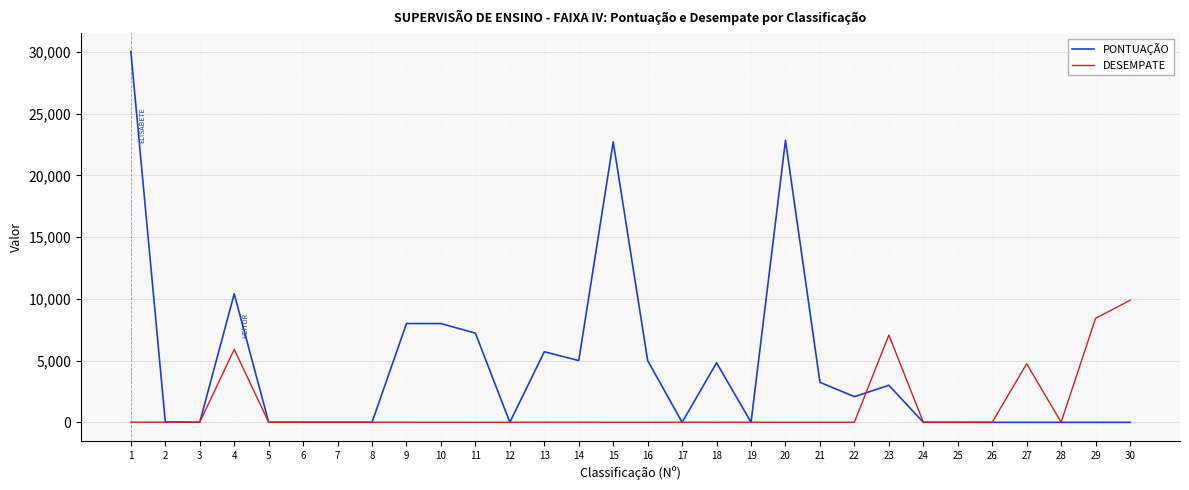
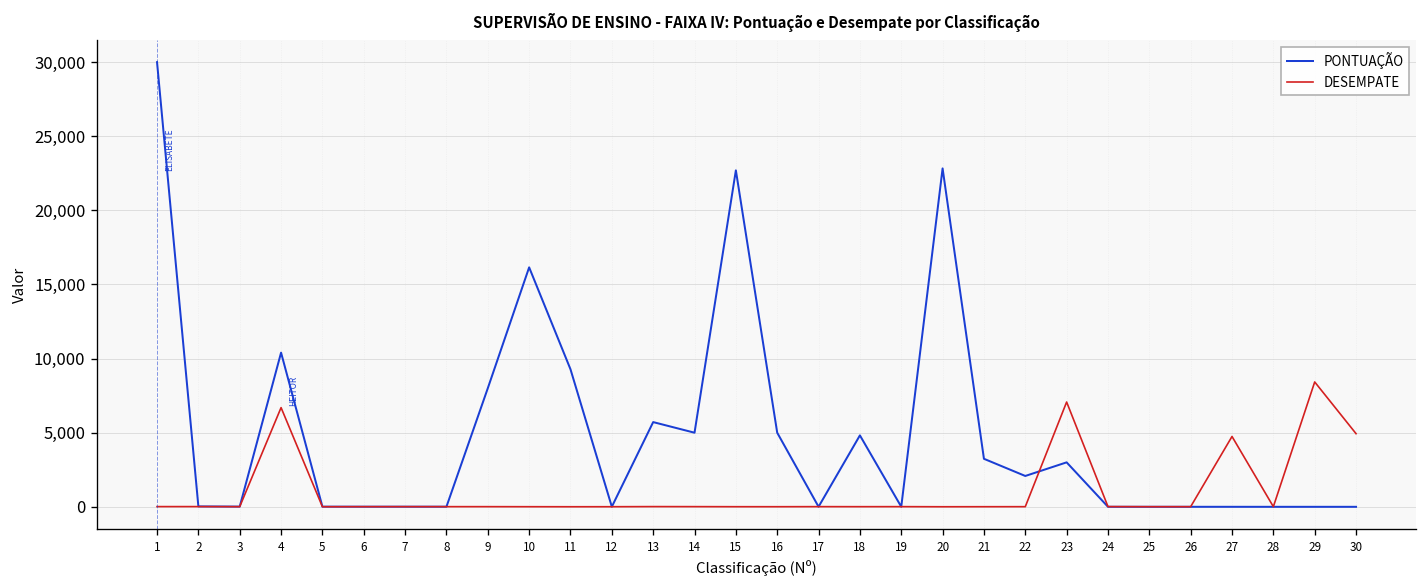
DESEMPATE, 4: 5,900 -> 6,700
PONTUAÇÃO, 10: 8,000 -> 16,200
PONTUAÇÃO, 11: 7,200 -> 9,300
DESEMPATE, 30: 9,900 -> 4,900
